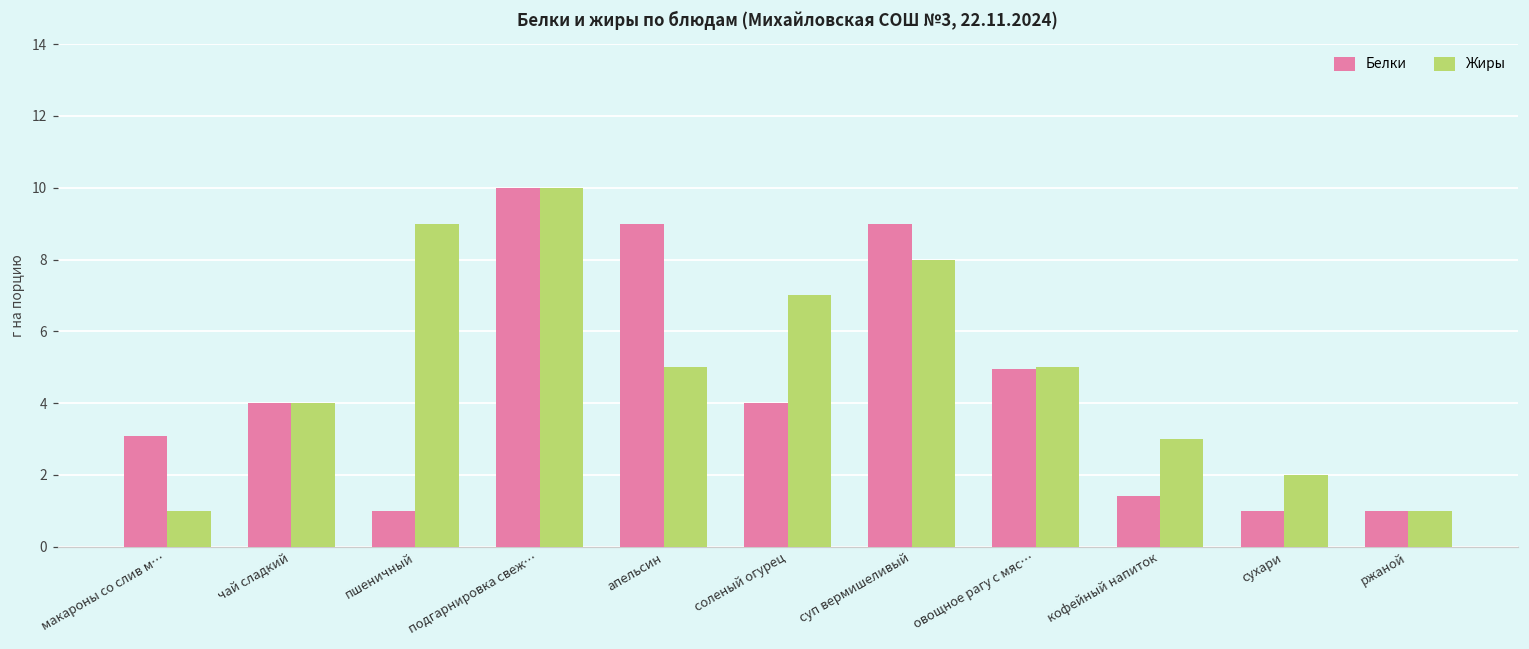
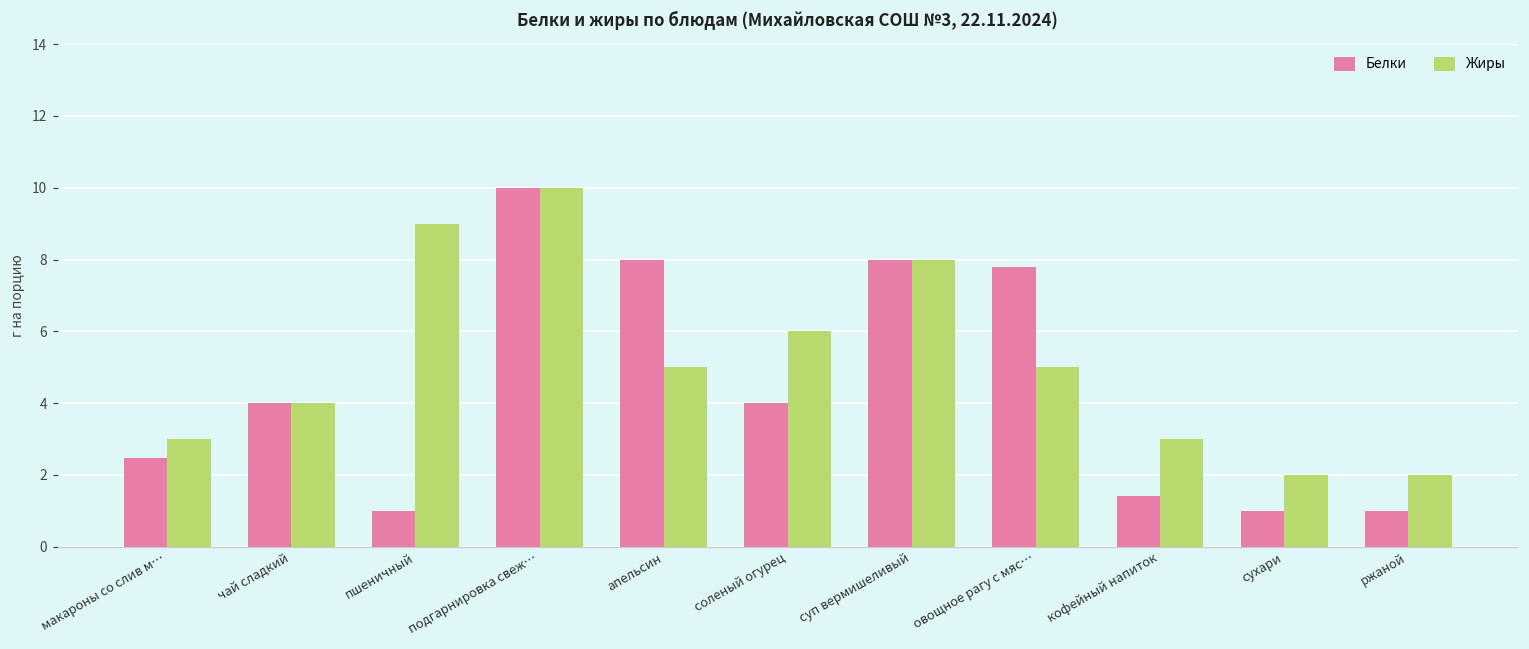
Белки, макароны со слив м…: 3.1 -> 2.5
Жиры, макароны со слив м…: 1 -> 3
Белки, апельсин: 9 -> 8
Жиры, соленый огурец: 7 -> 6
Белки, суп вермишеливый: 9 -> 8
Белки, овощное рагу с мяс…: 4.9 -> 7.8
Жиры, ржаной: 1 -> 2
